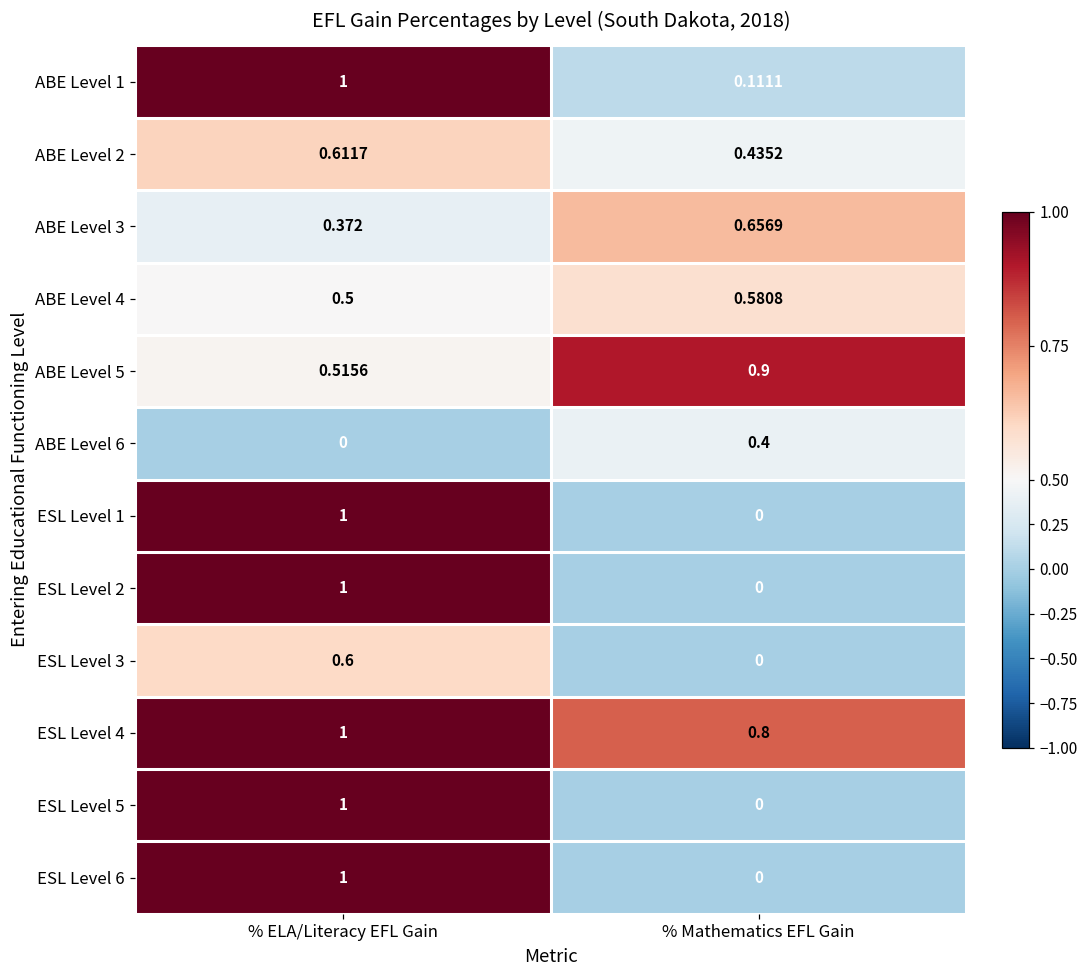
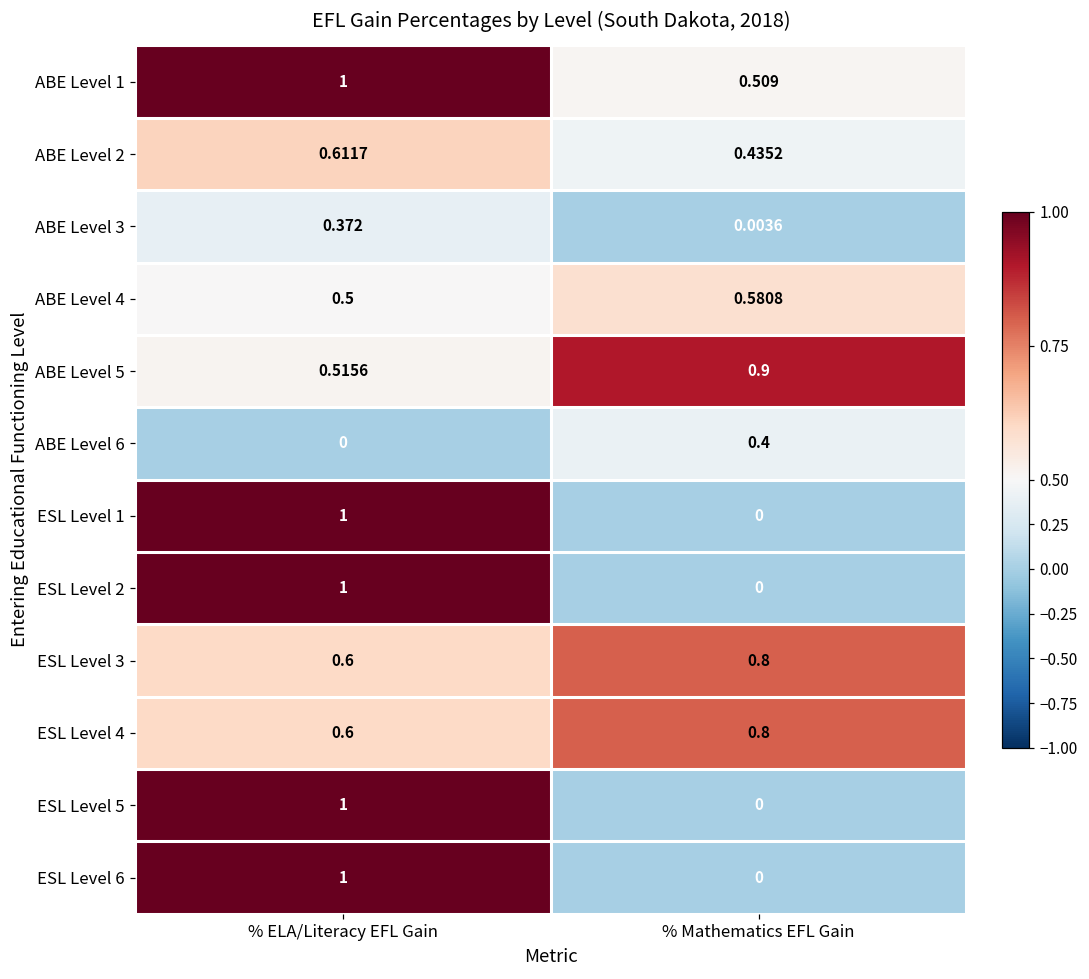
ABE Level 1, % Mathematics EFL Gain: 0.1111 -> 0.509
ABE Level 3, % Mathematics EFL Gain: 0.6569 -> 0.0036
ESL Level 3, % Mathematics EFL Gain: 0 -> 0.8
ESL Level 4, % ELA/Literacy EFL Gain: 1 -> 0.6
